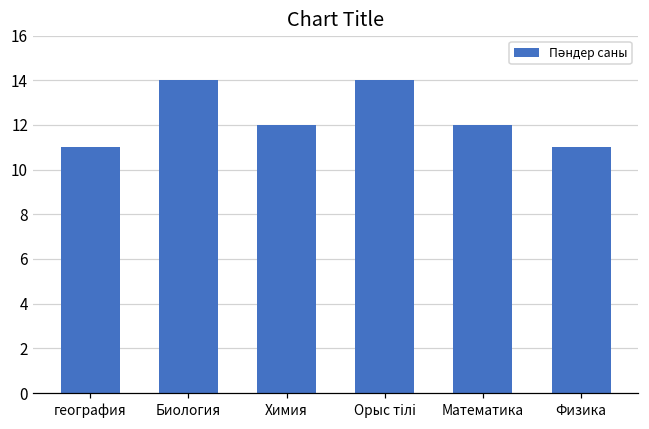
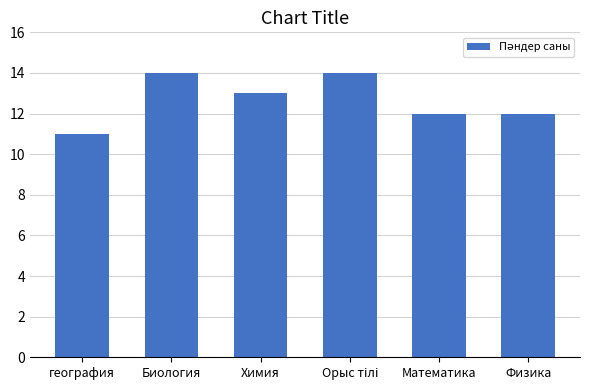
Химия: 12 -> 13
Физика: 11 -> 12
